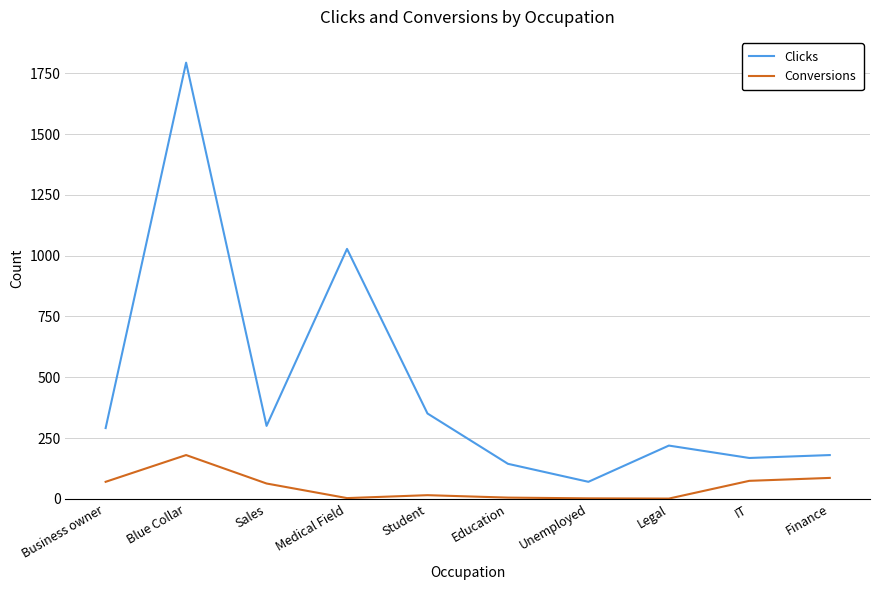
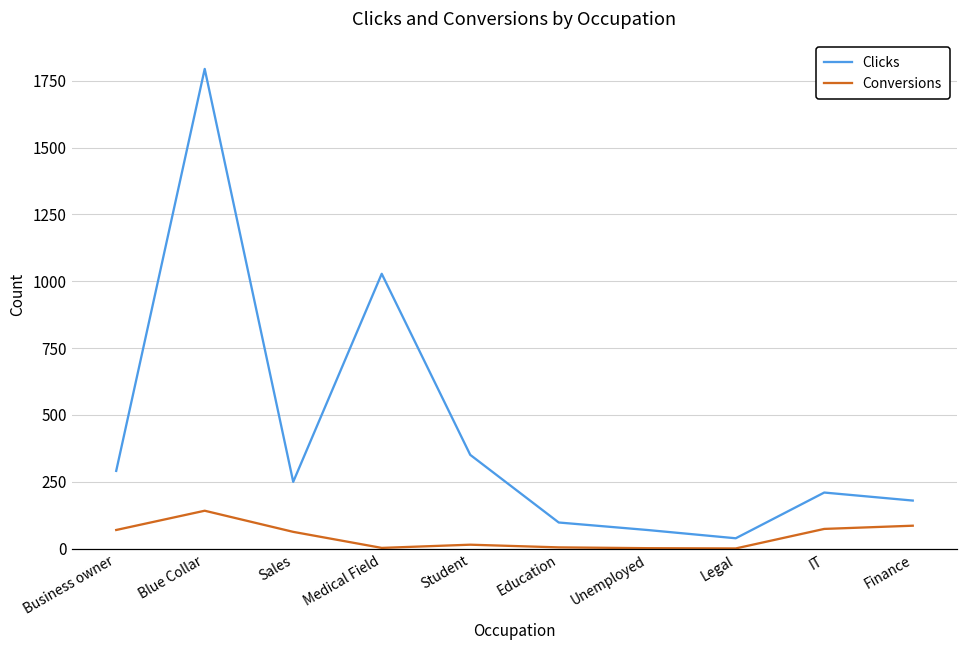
Conversions, Blue Collar: 180 -> 140
Clicks, Sales: 300 -> 250
Clicks, Education: 140 -> 100
Clicks, Legal: 220 -> 40
Clicks, IT: 170 -> 210
